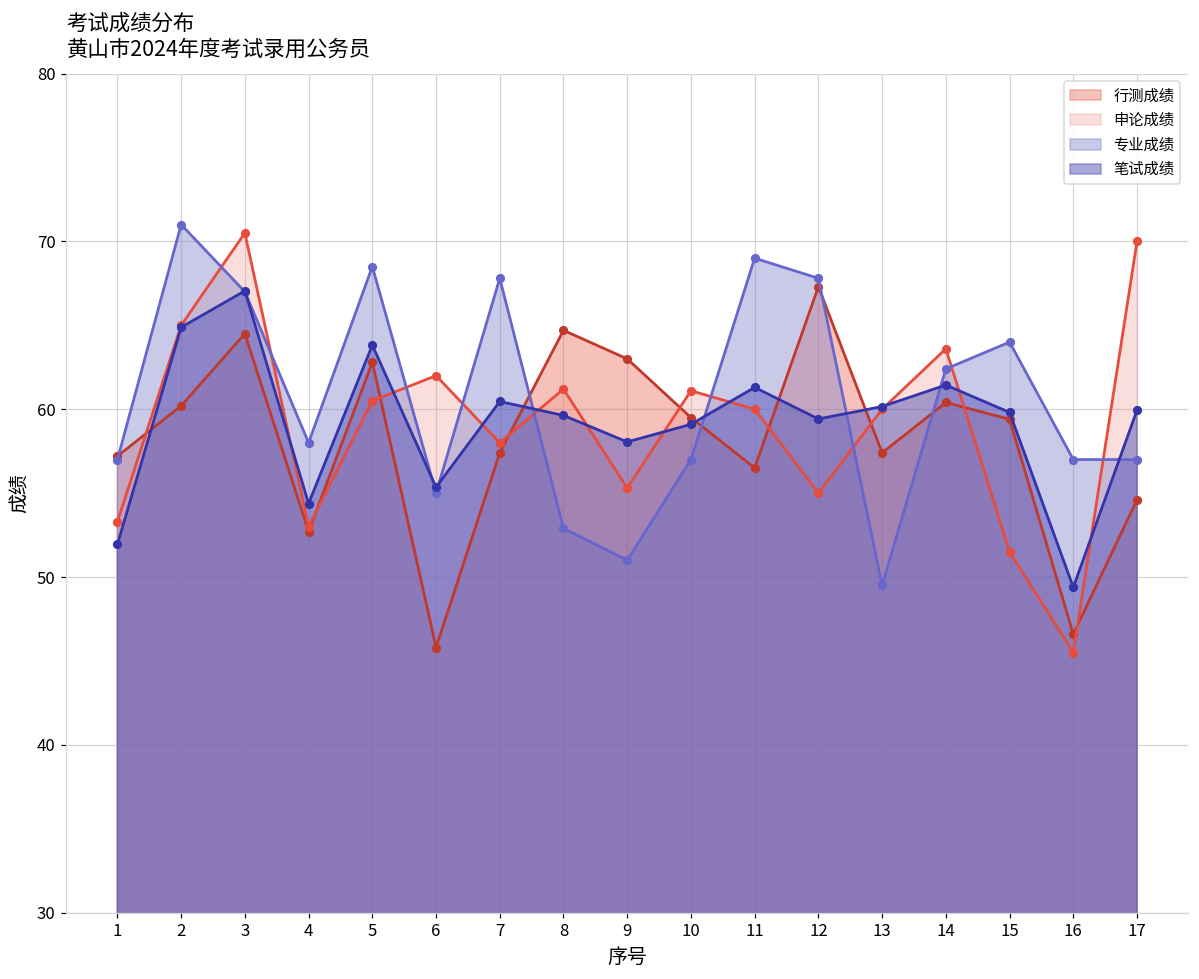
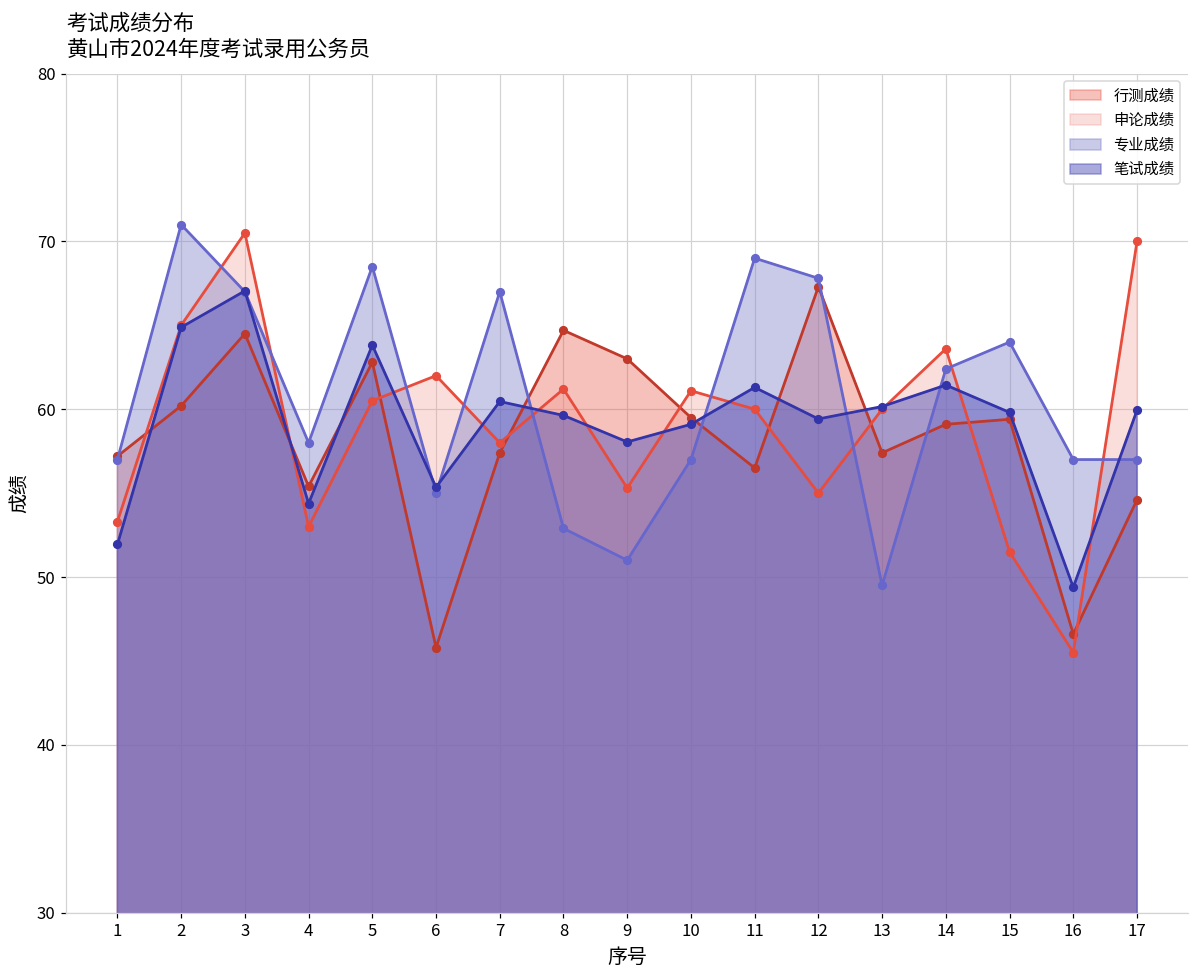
行测成绩, 4: 52.7 -> 55.4
专业成绩, 7: 67.8 -> 67.0
行测成绩, 14: 60.4 -> 59.1
